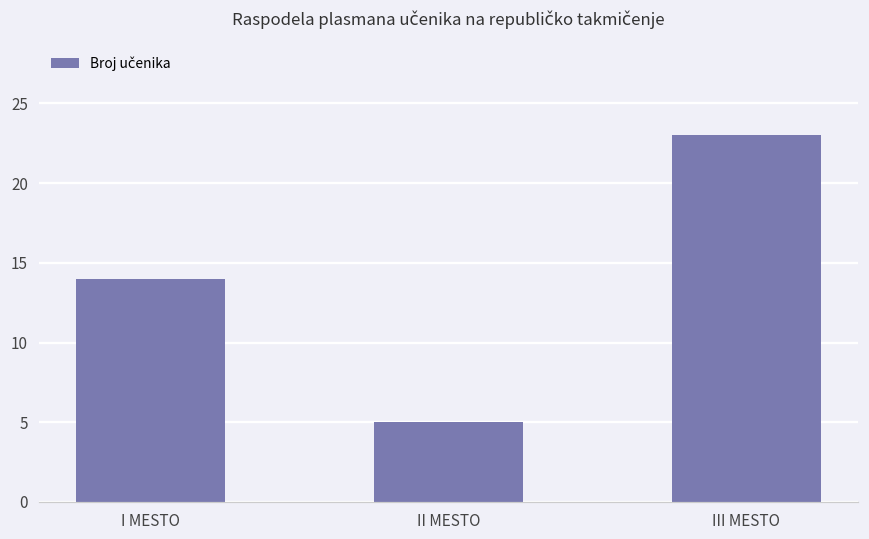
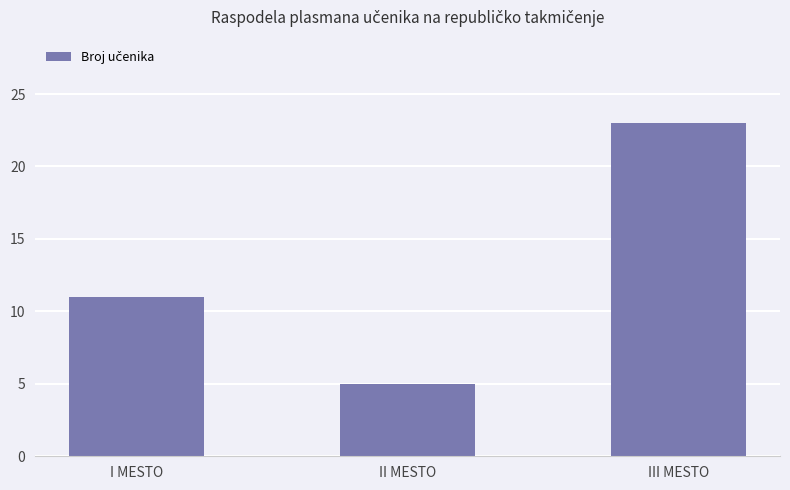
I MESTO: 14 -> 11
